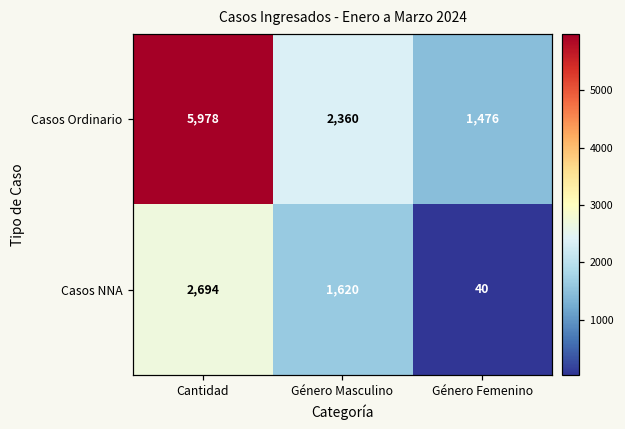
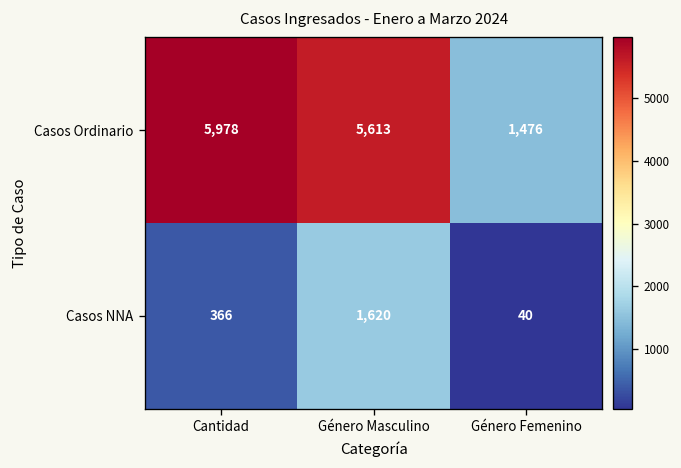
Casos Ordinario, Género Masculino: 2,360 -> 5,613
Casos NNA, Cantidad: 2,694 -> 366
